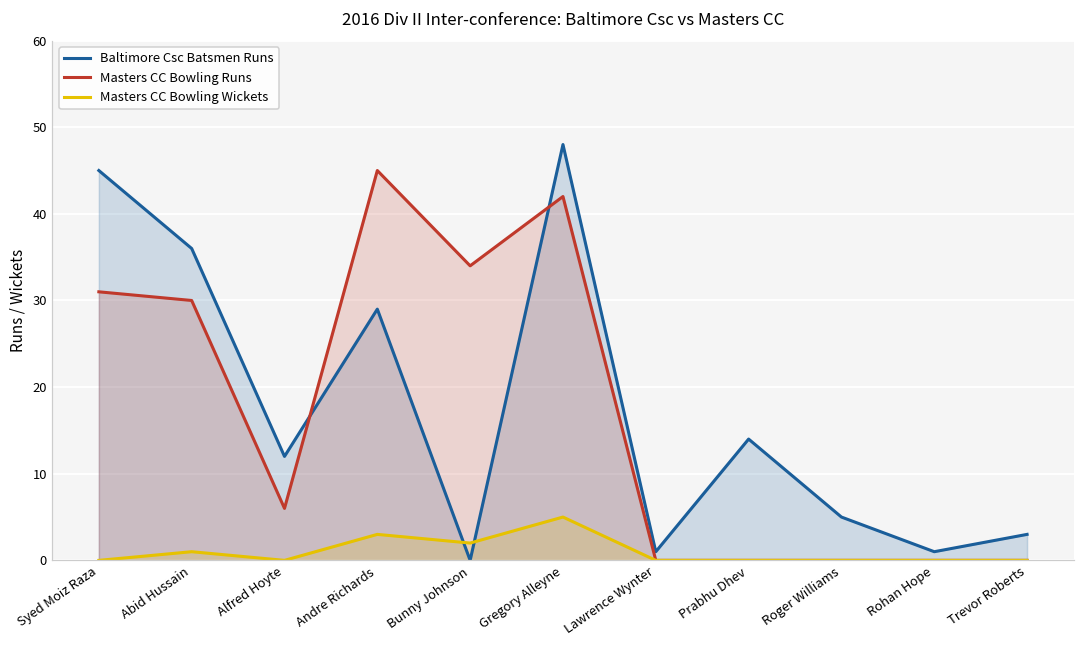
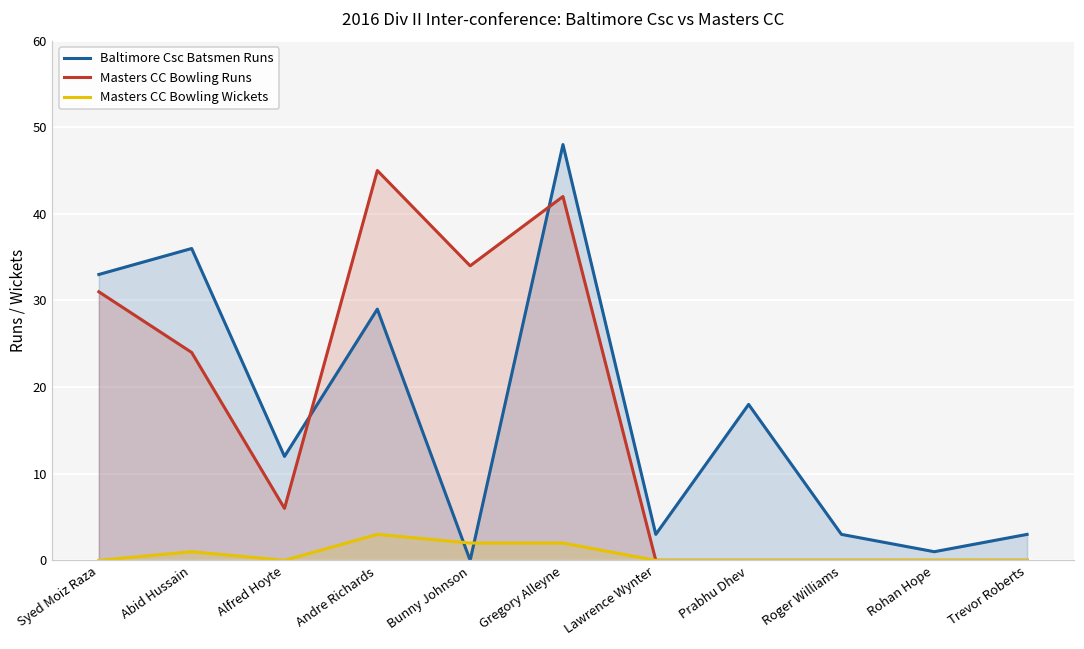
Baltimore Csc Batsmen Runs, Syed Moiz Raza: 45 -> 33
Masters CC Bowling Runs, Abid Hussain: 30 -> 24
Masters CC Bowling Wickets, Gregory Alleyne: 5 -> 2
Baltimore Csc Batsmen Runs, Lawrence Wynter: 1 -> 3
Baltimore Csc Batsmen Runs, Prabhu Dhev: 14 -> 18
Baltimore Csc Batsmen Runs, Roger Williams: 5 -> 3
